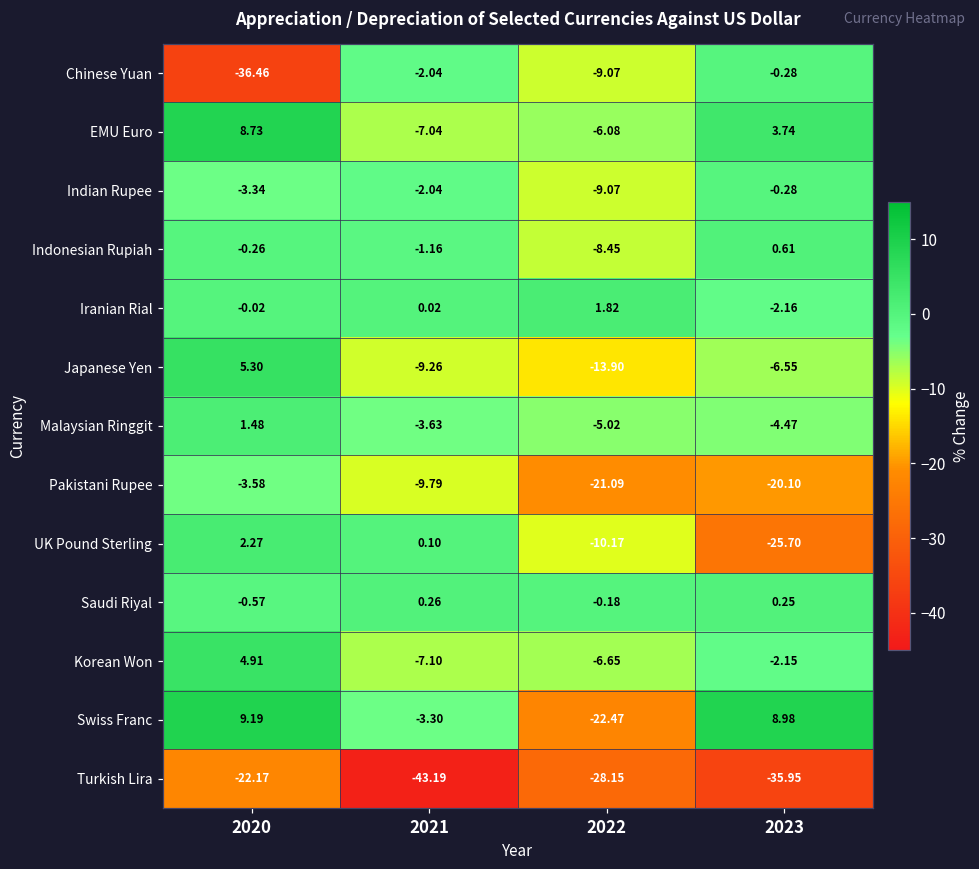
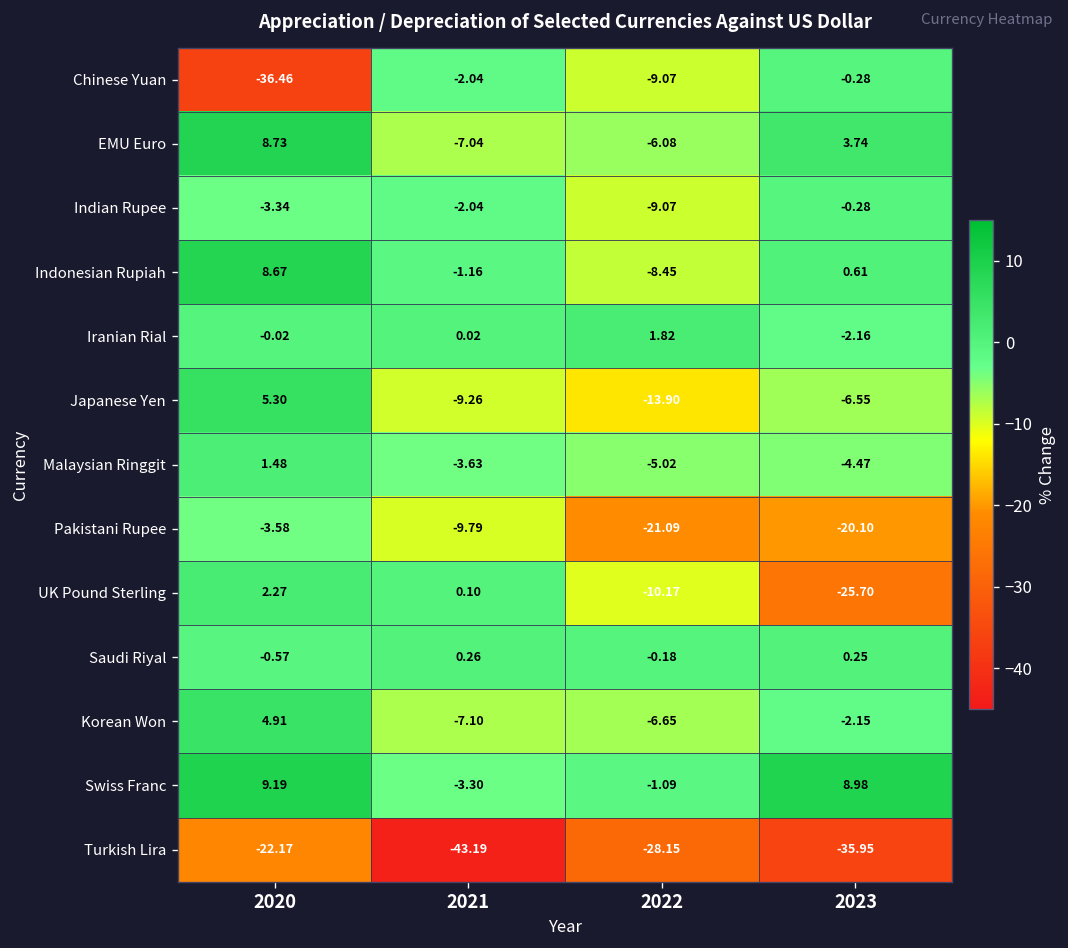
Indonesian Rupiah, 2020: -0.26 -> 8.67
Swiss Franc, 2022: -22.47 -> -1.09
